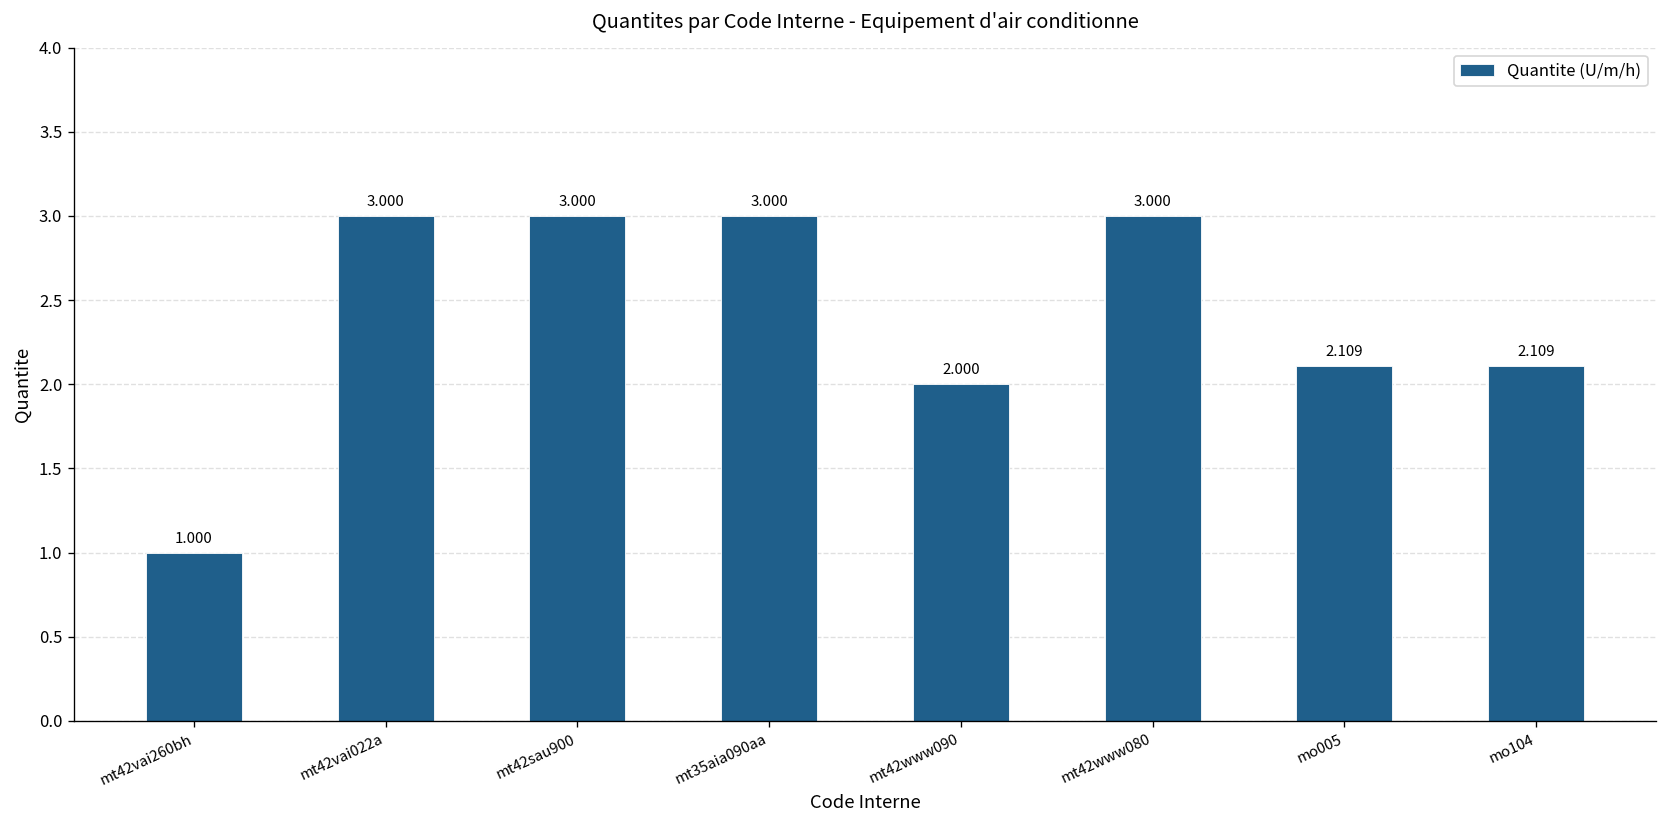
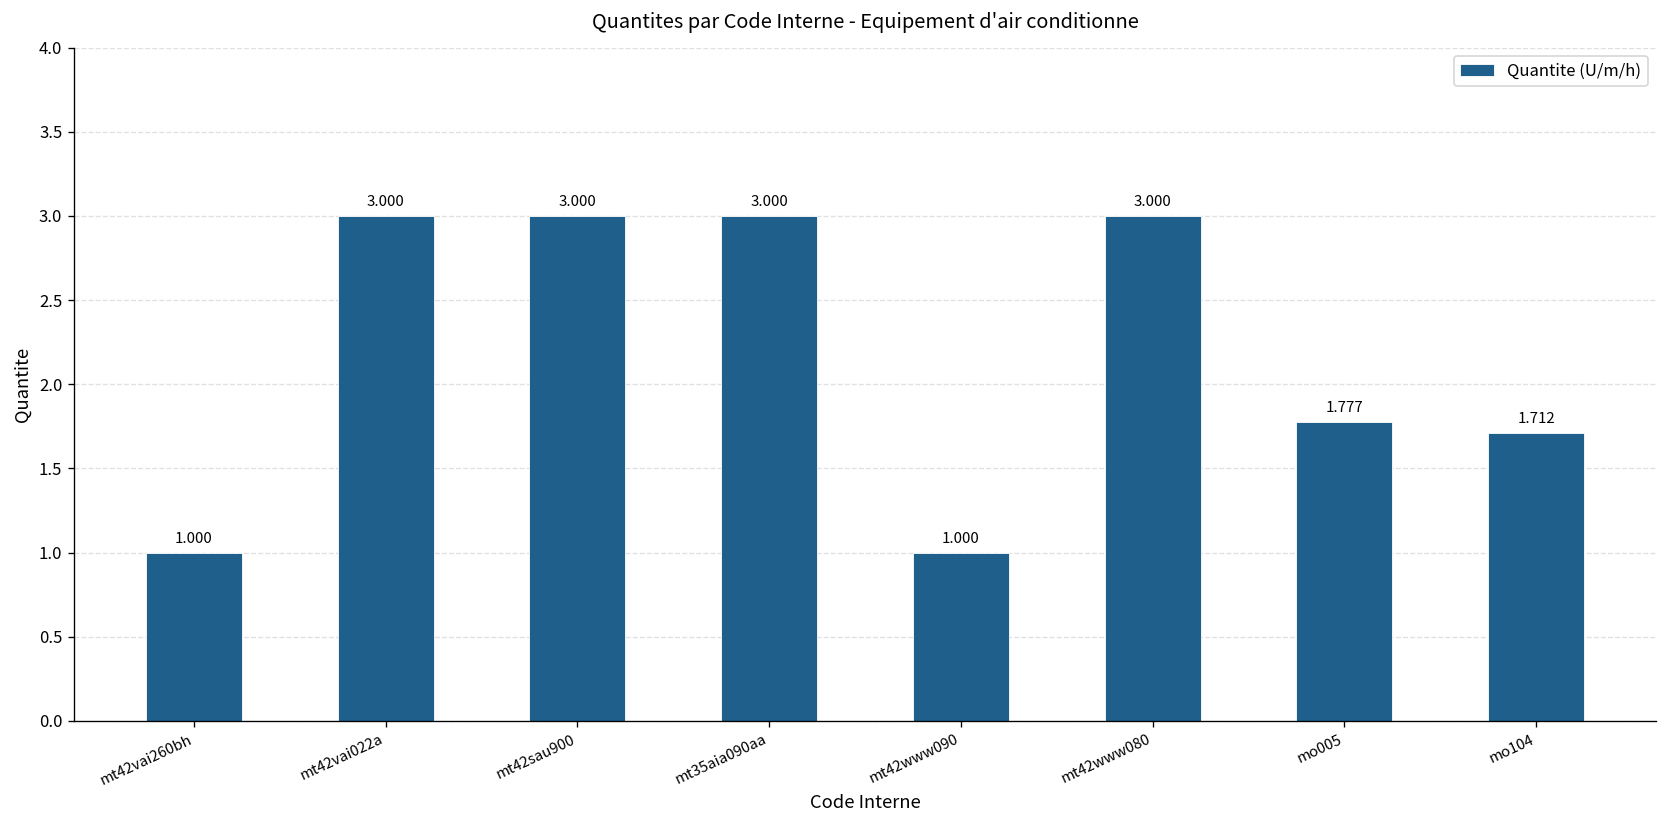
mt42www090: 2.000 -> 1.000
mo005: 2.109 -> 1.777
mo104: 2.109 -> 1.712
